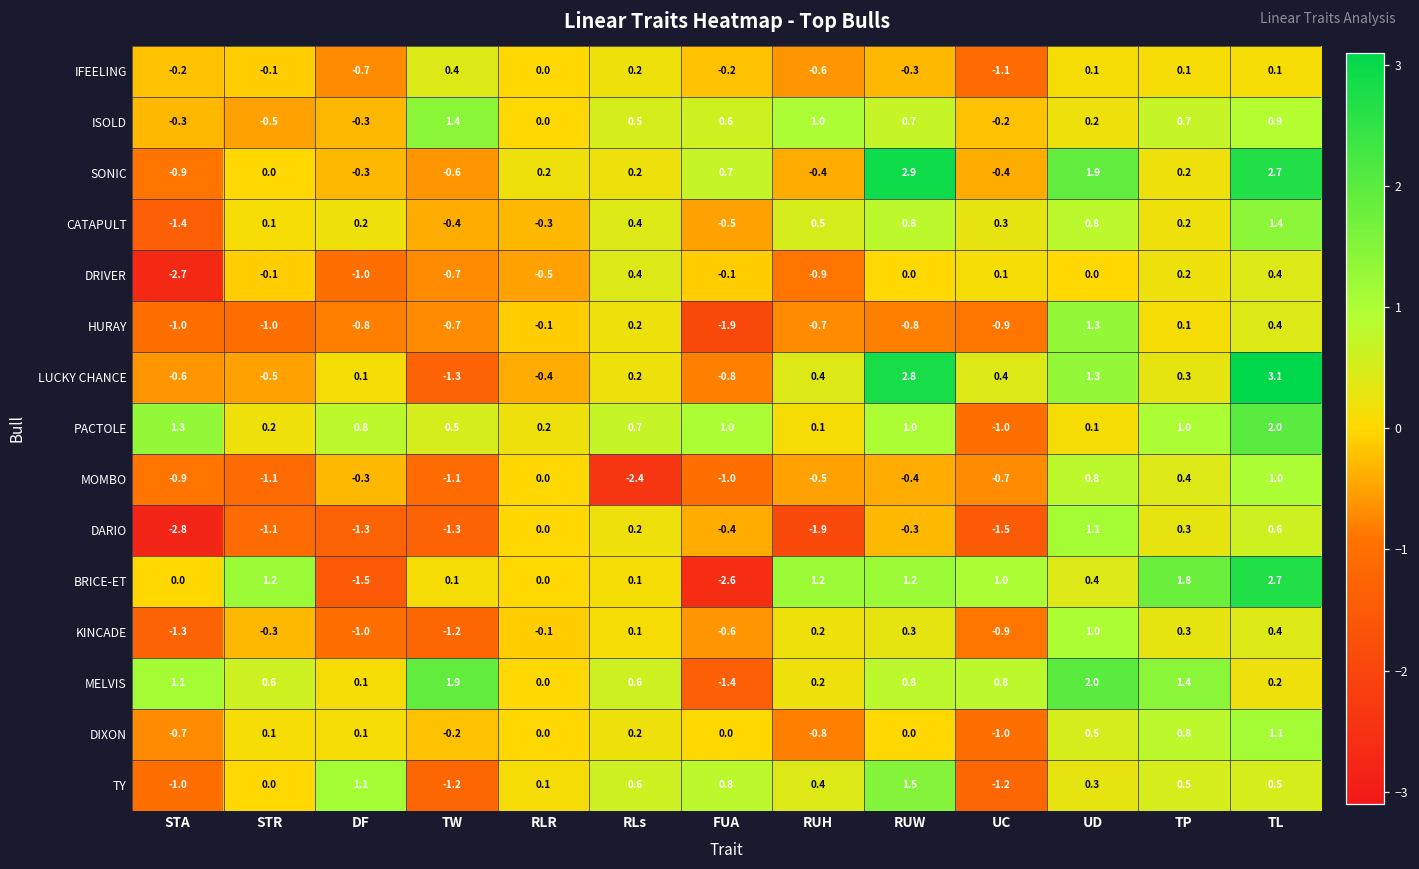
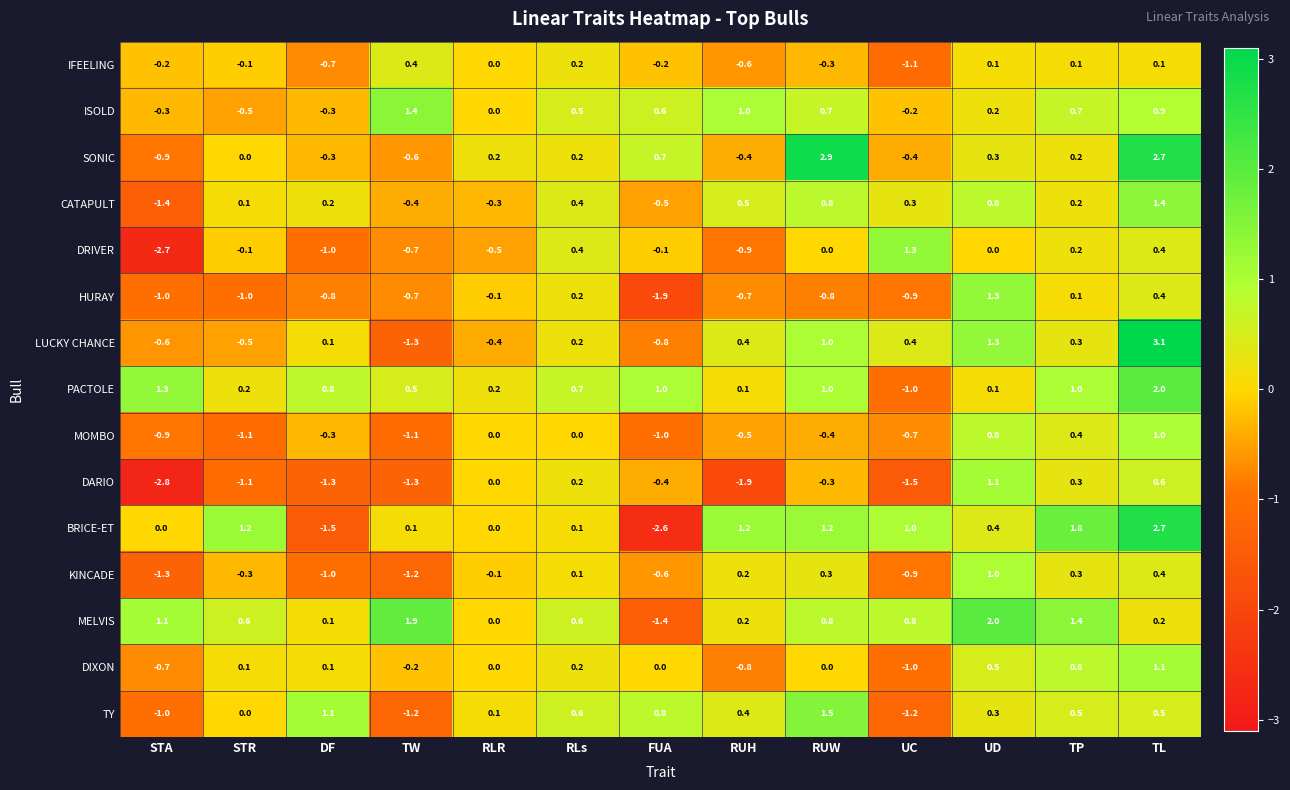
SONIC, UD: 1.9 -> 0.3
DRIVER, UC: 0.1 -> 1.3
LUCKY CHANCE, RUW: 2.8 -> 1.0
MOMBO, RLs: -2.4 -> 0.0
